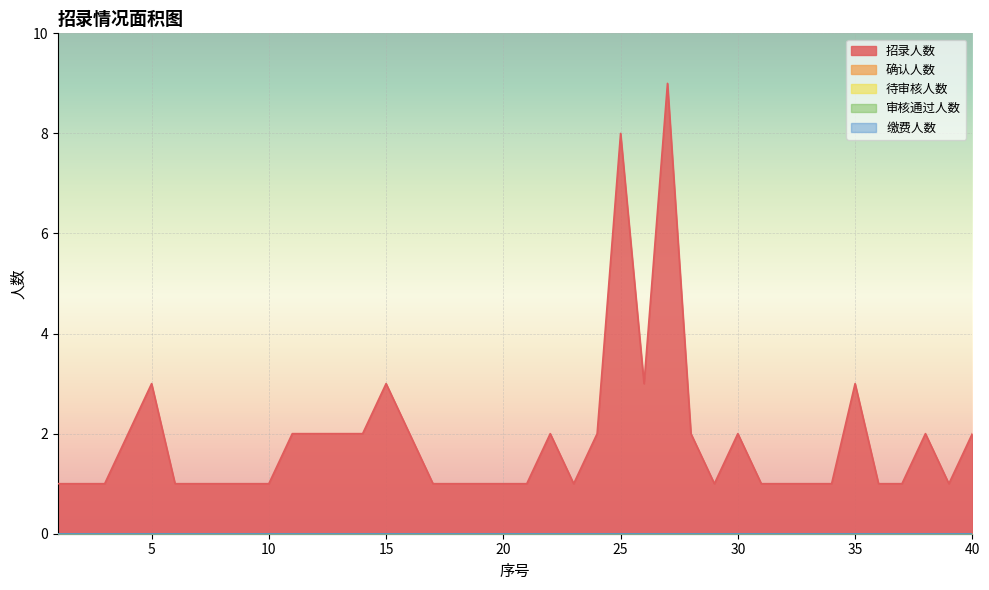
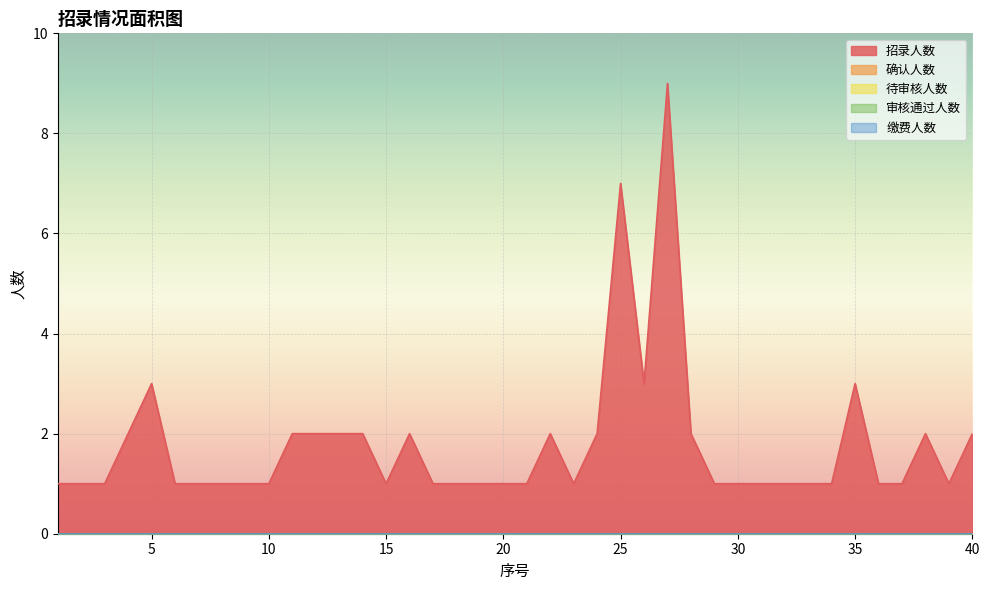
招录人数, 15: 3 -> 1
招录人数, 25: 8 -> 7
招录人数, 30: 2 -> 1
